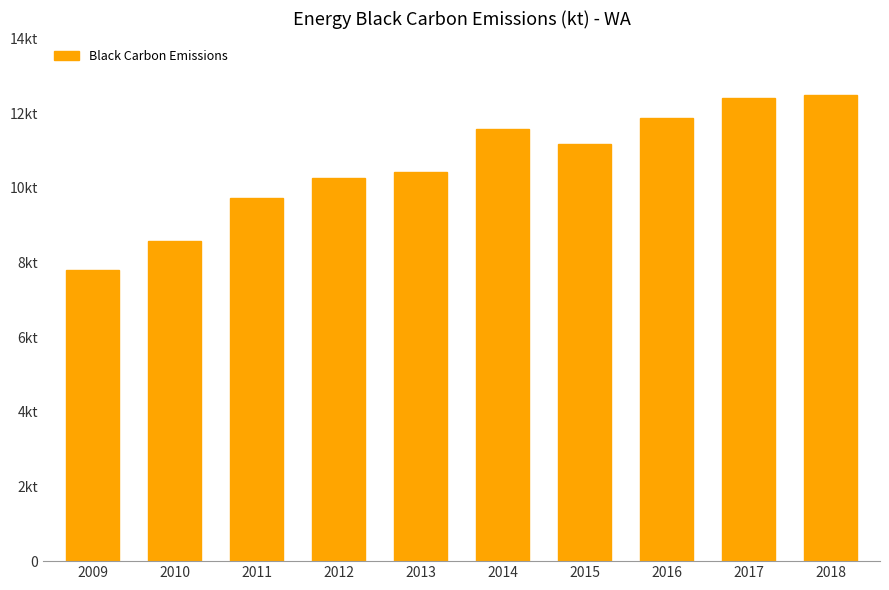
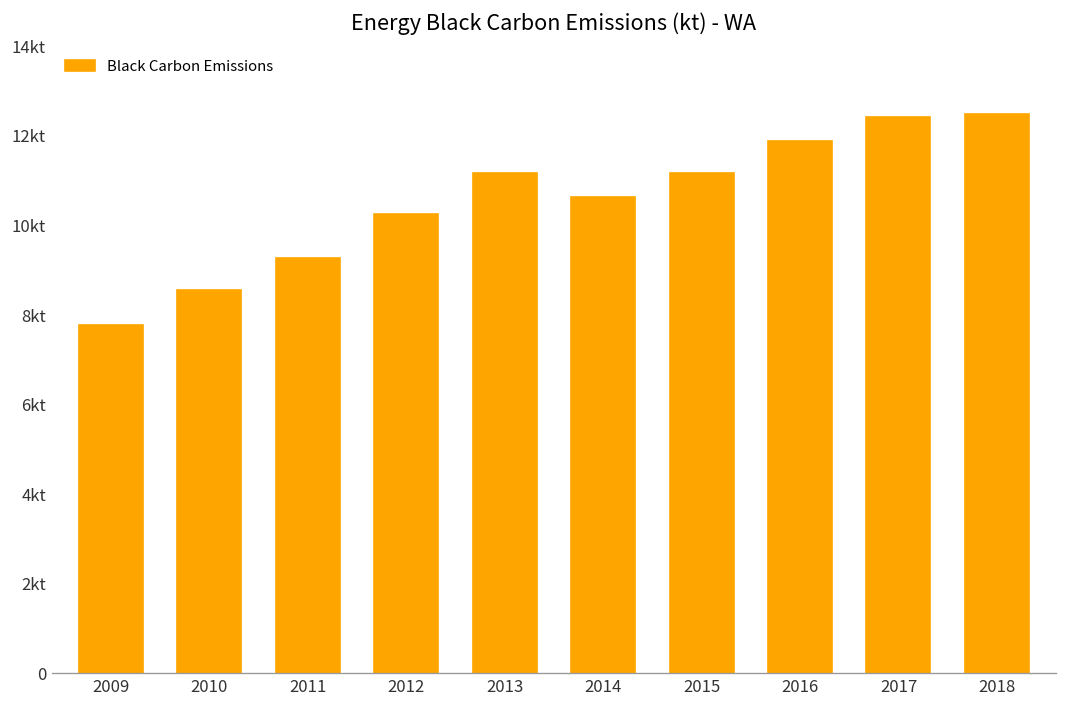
2011: 9.7kt -> 9.3kt
2013: 10.4kt -> 11.2kt
2014: 11.6kt -> 10.6kt
